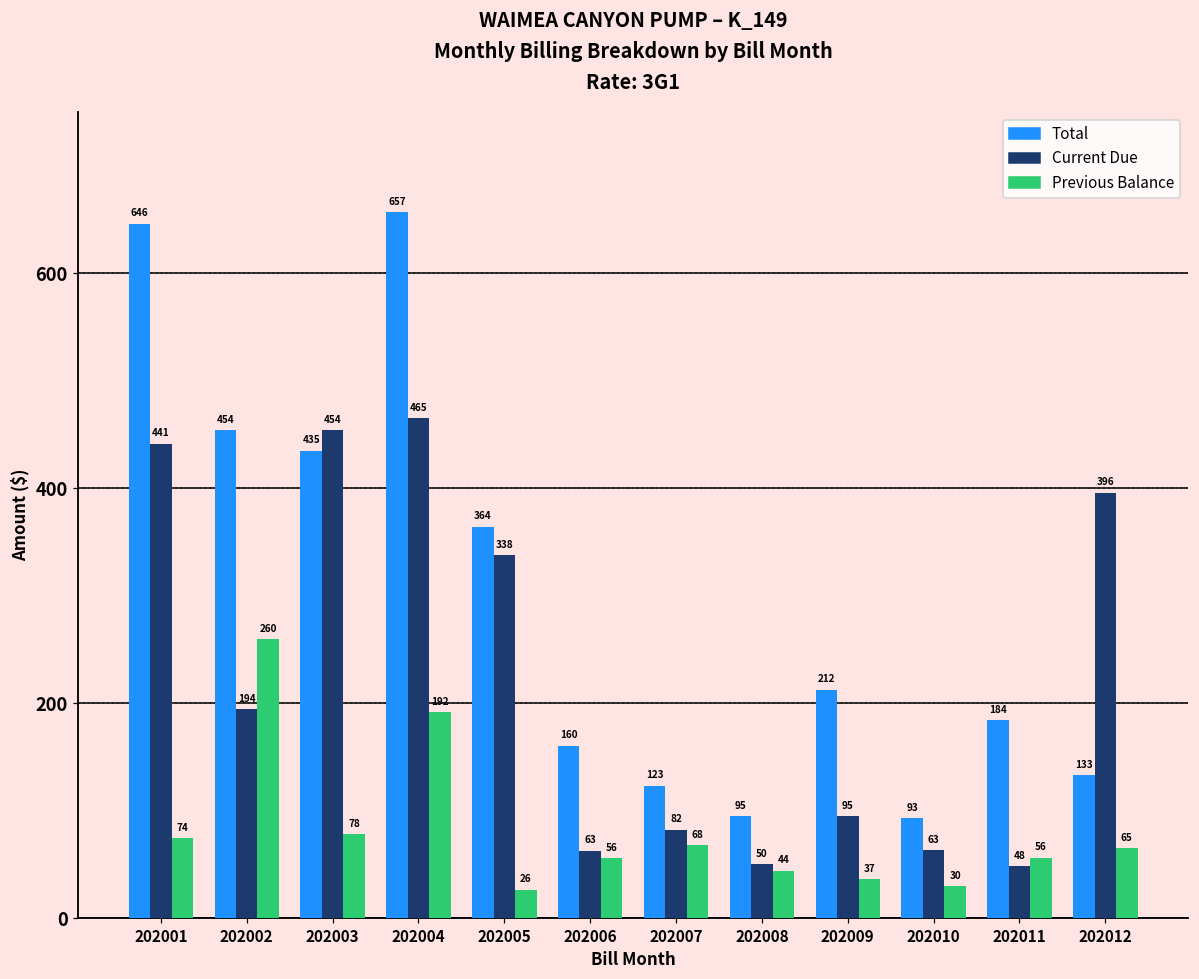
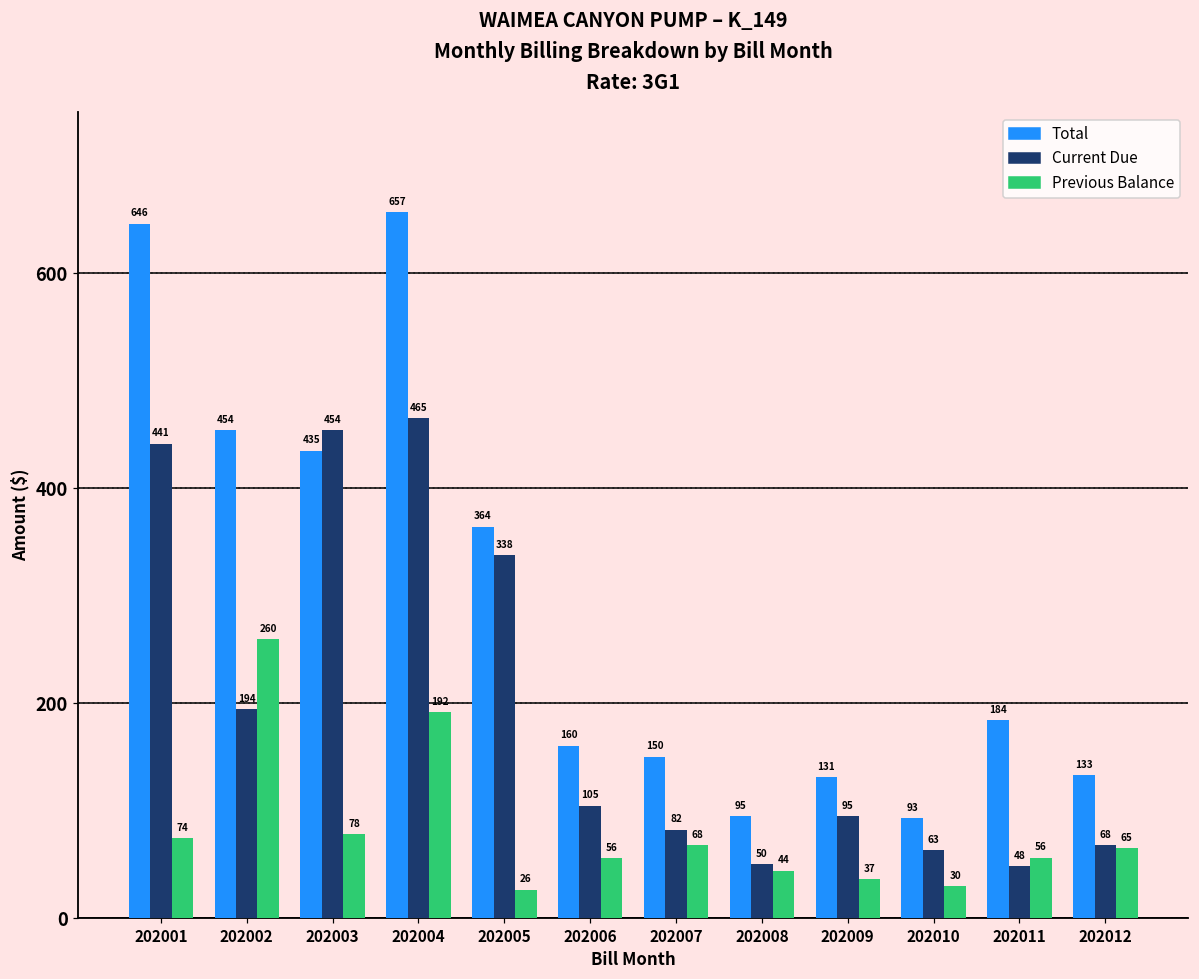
Current Due, 202006: 63 -> 105
Total, 202007: 123 -> 150
Total, 202009: 212 -> 131
Current Due, 202012: 396 -> 68
